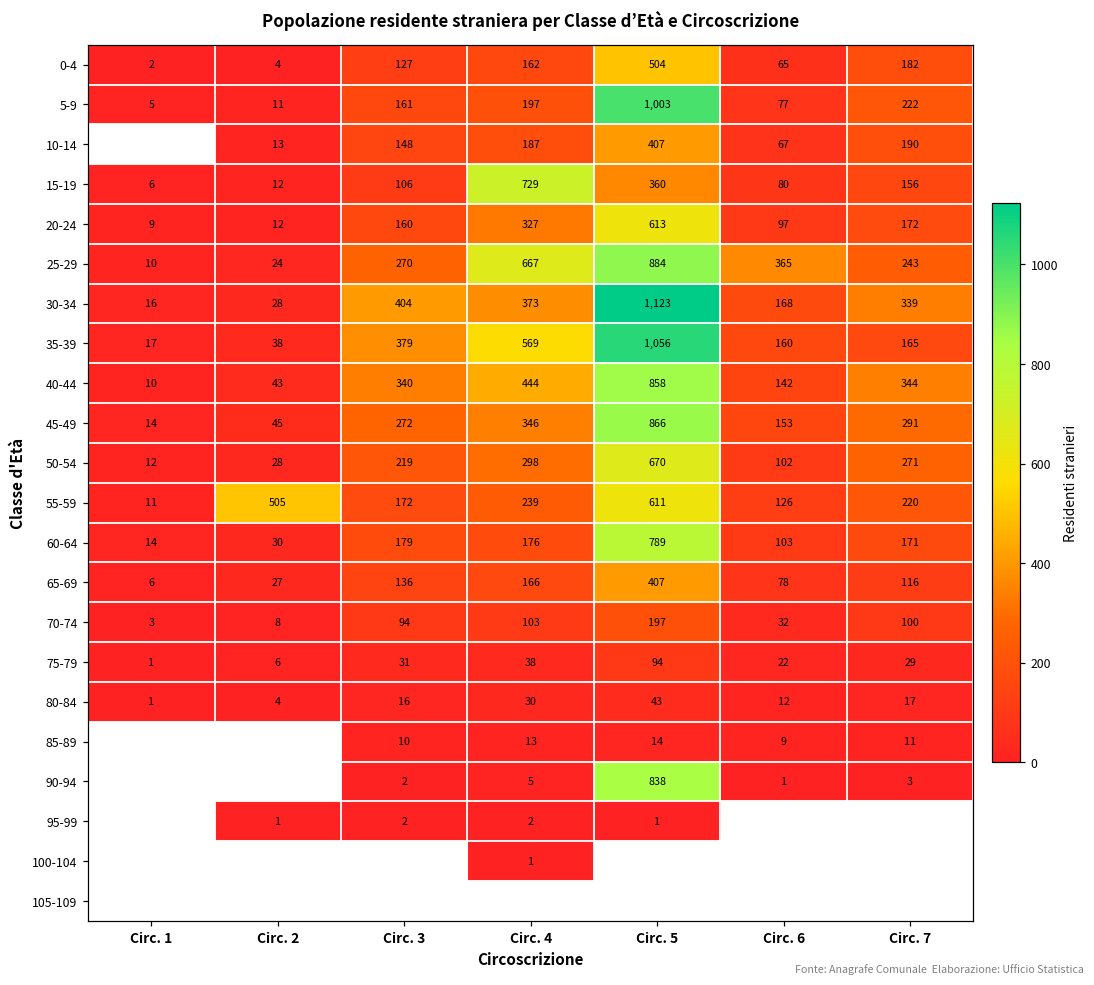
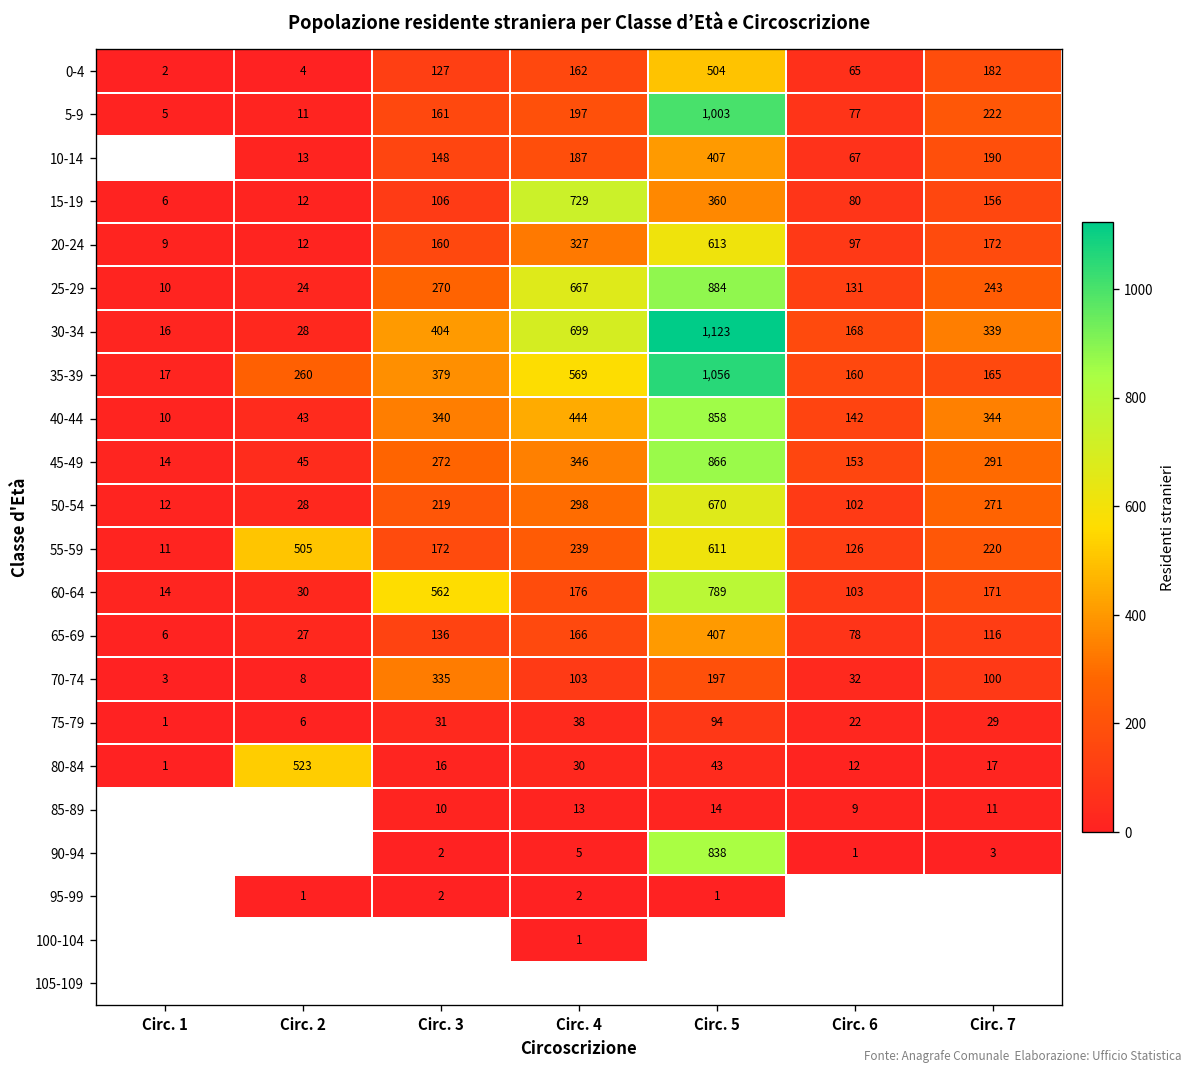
25-29, Circ. 6: 365 -> 131
30-34, Circ. 4: 373 -> 699
35-39, Circ. 2: 38 -> 260
60-64, Circ. 3: 179 -> 562
70-74, Circ. 3: 94 -> 335
80-84, Circ. 2: 4 -> 523
